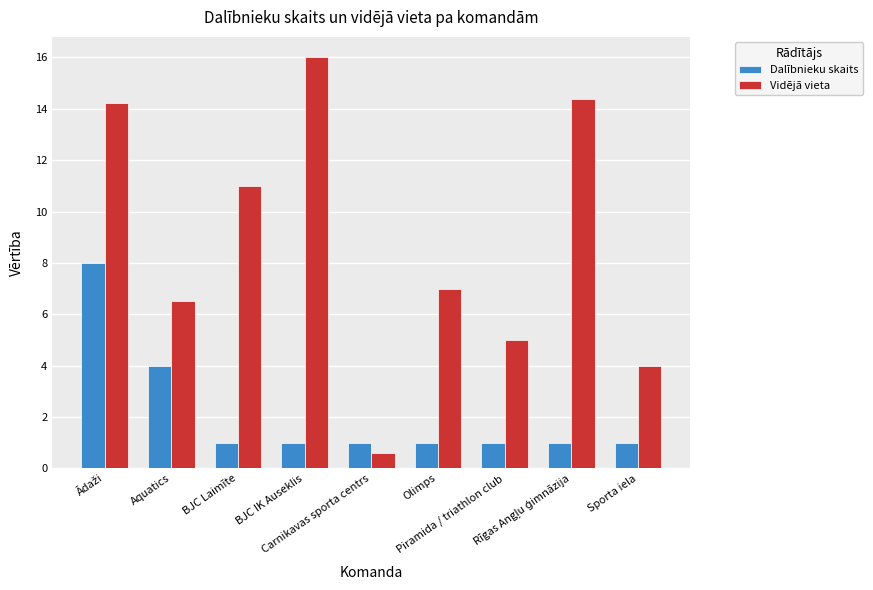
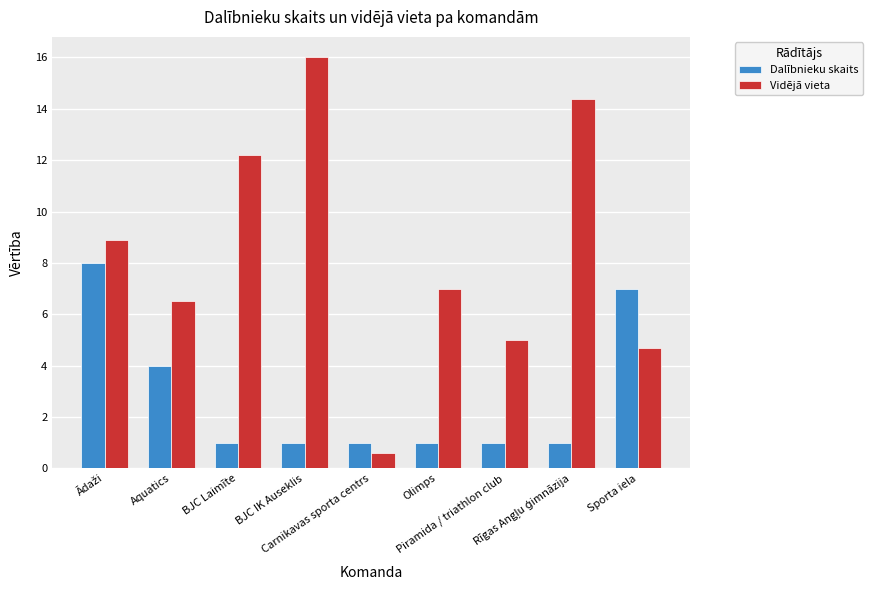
Vidējā vieta, Ādaži: 14.2 -> 8.9
Vidējā vieta, BJC Laimīte: 11.0 -> 12.2
Dalībnieku skaits, Sporta iela: 1 -> 7
Vidējā vieta, Sporta iela: 4.0 -> 4.7
